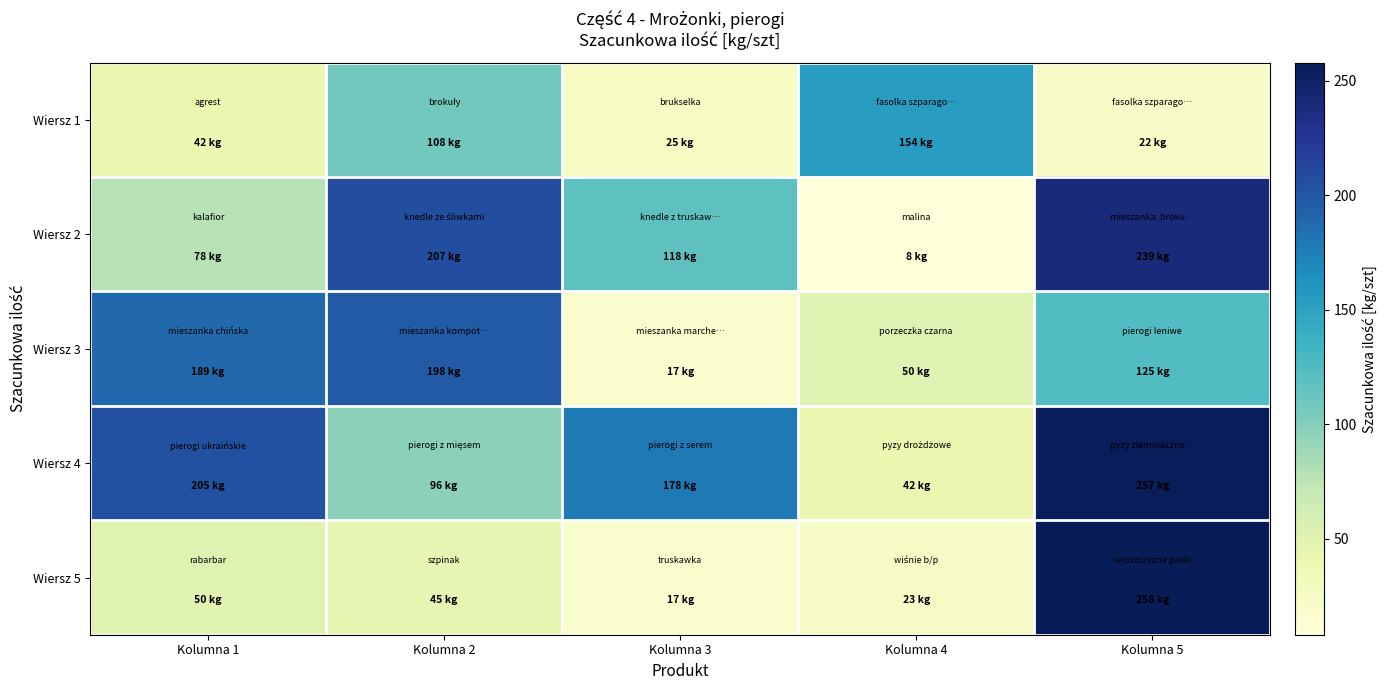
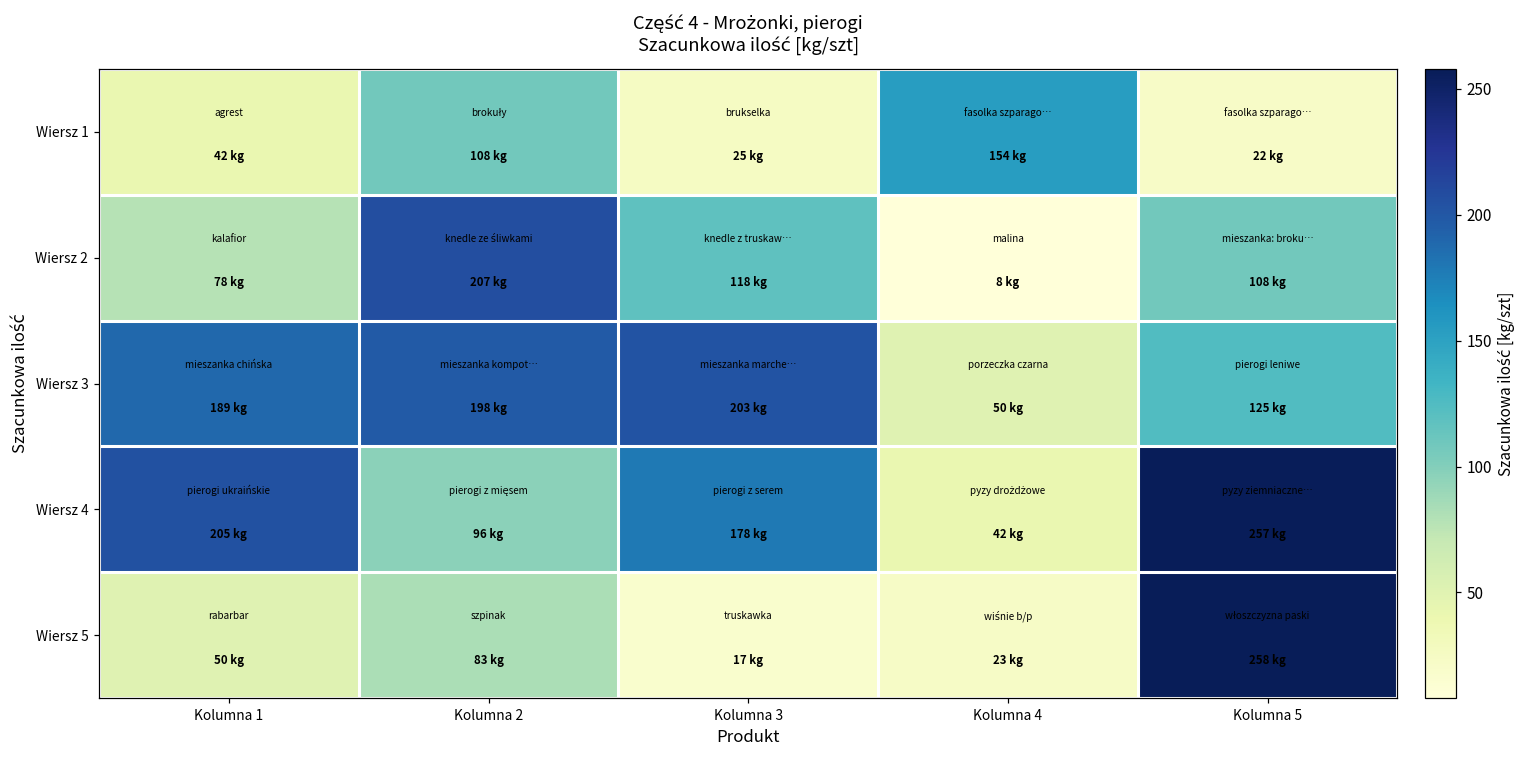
Wiersz 2, Kolumna 5: 239 -> 108
Wiersz 3, Kolumna 3: 17 -> 203
Wiersz 5, Kolumna 2: 45 -> 83
